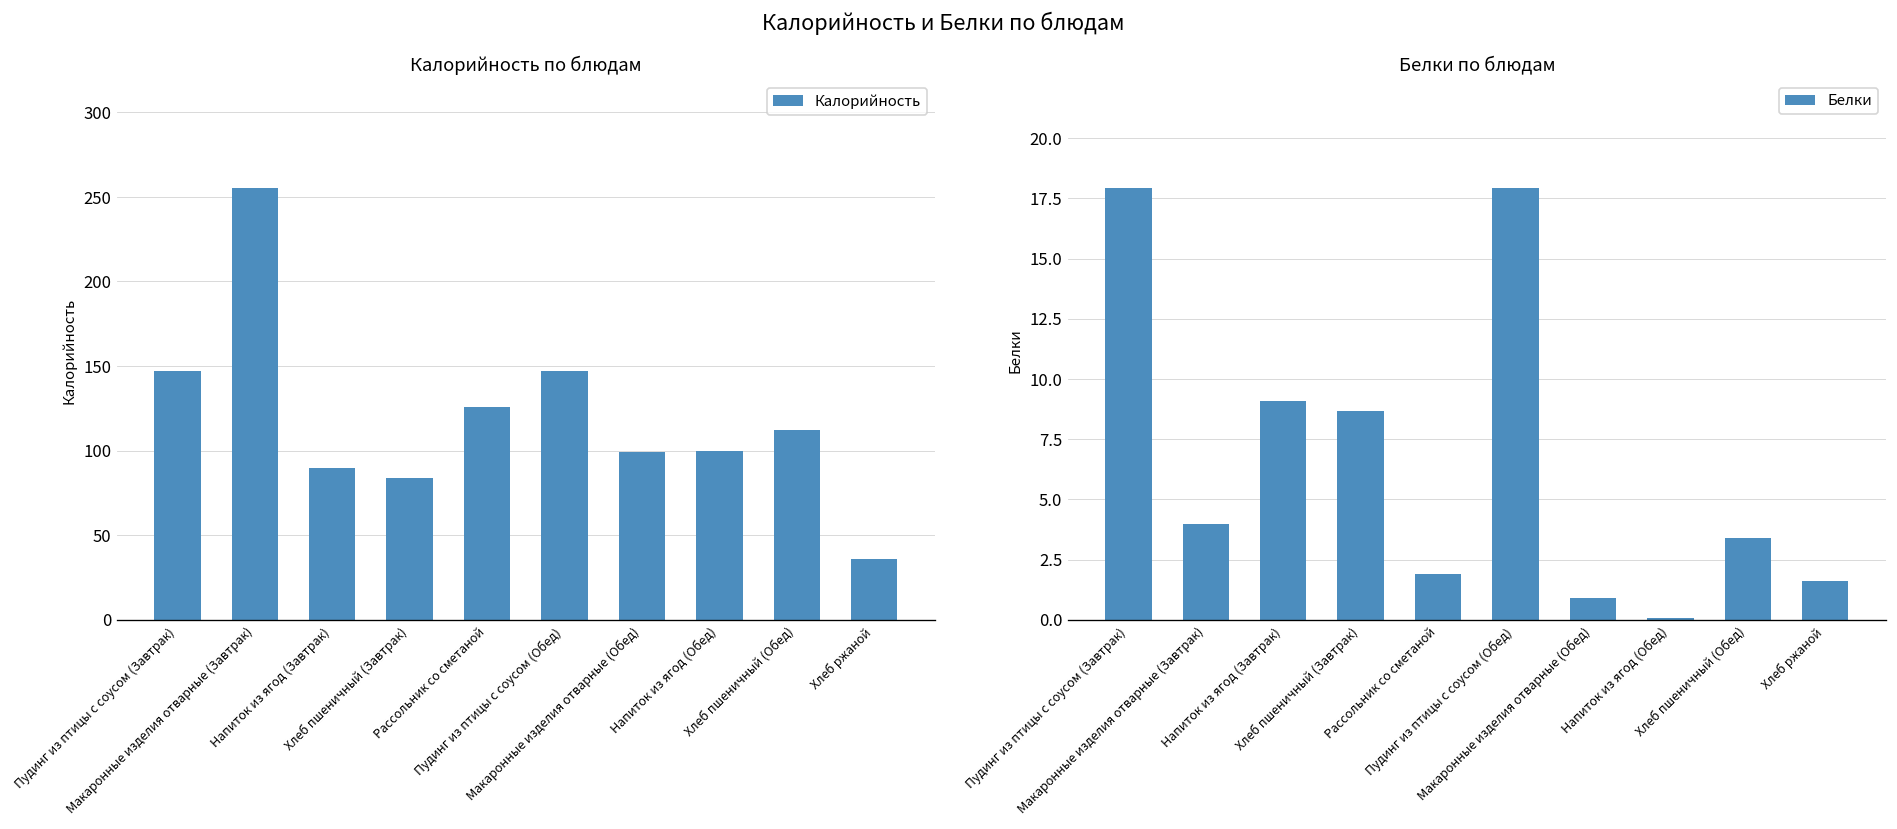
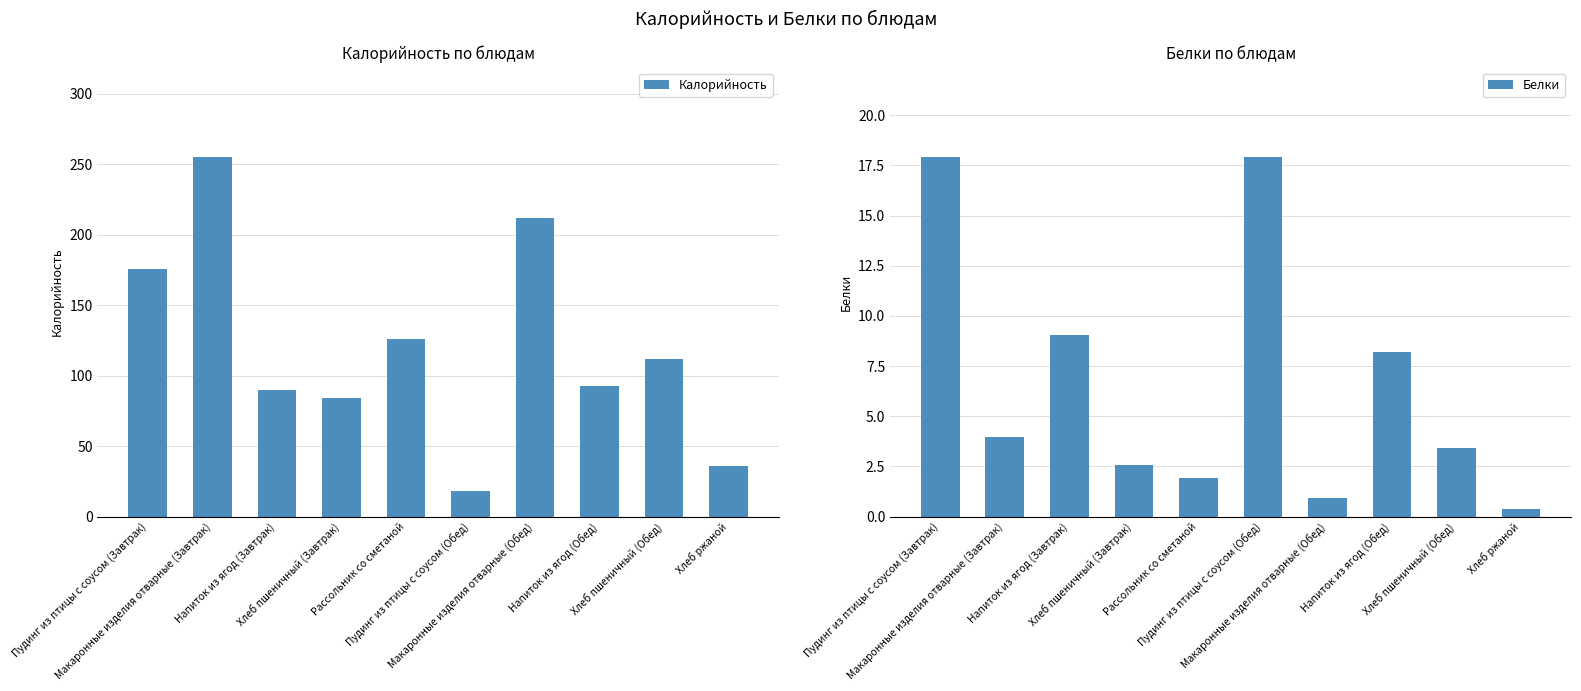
Калорийность по блюдам, Пудинг из птицы с соусом (Завтрак): 147 -> 176
Калорийность по блюдам, Пудинг из птицы с соусом (Обед): 147 -> 18
Калорийность по блюдам, Макаронные изделия отварные (Обед): 99 -> 212
Калорийность по блюдам, Напиток из ягод (Обед): 100 -> 93
Белки по блюдам, Хлеб пшеничный (Завтрак): 8.7 -> 2.6
Белки по блюдам, Напиток из ягод (Обед): 0.1 -> 8.2
Белки по блюдам, Хлеб ржаной: 1.6 -> 0.4
